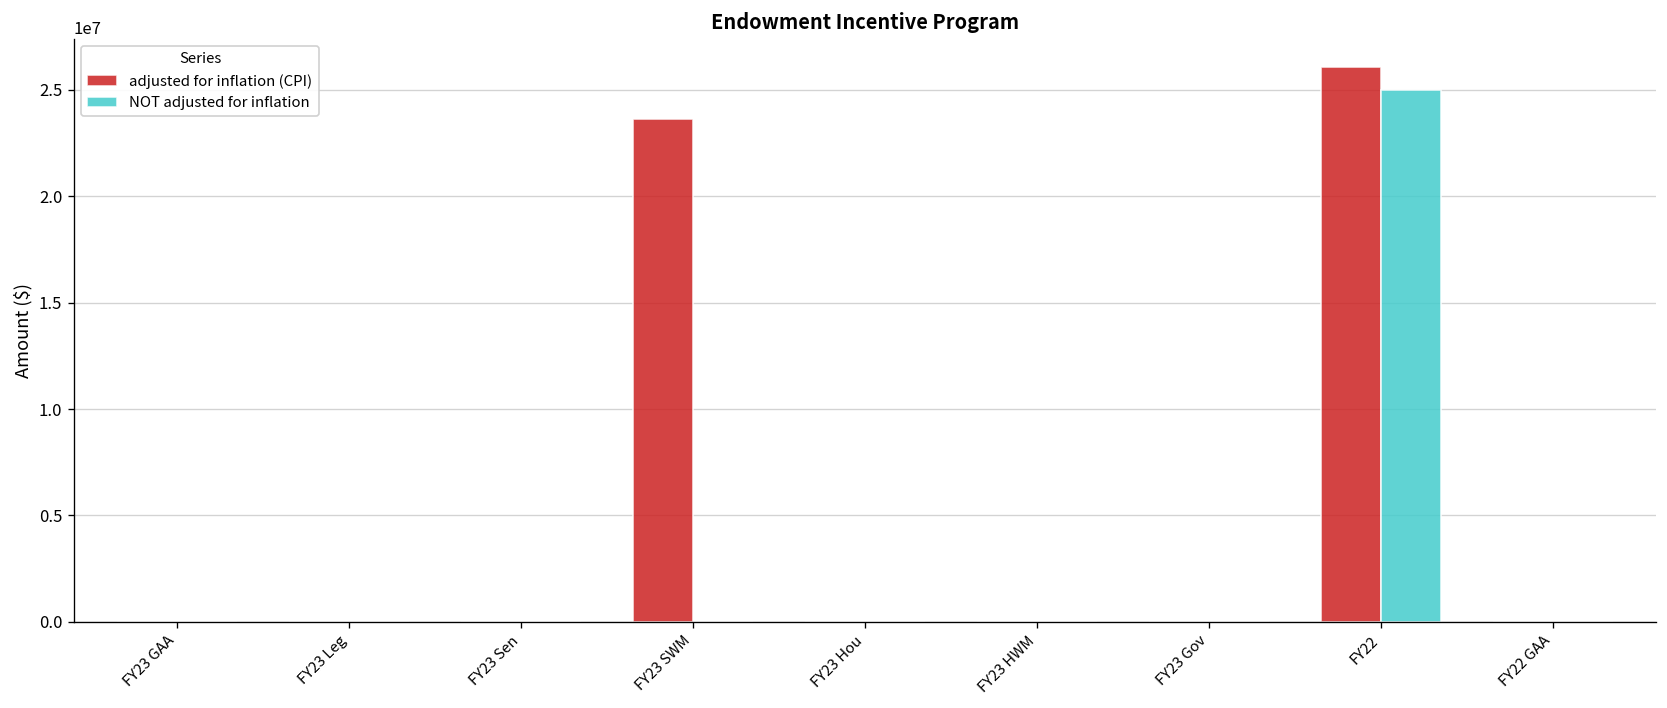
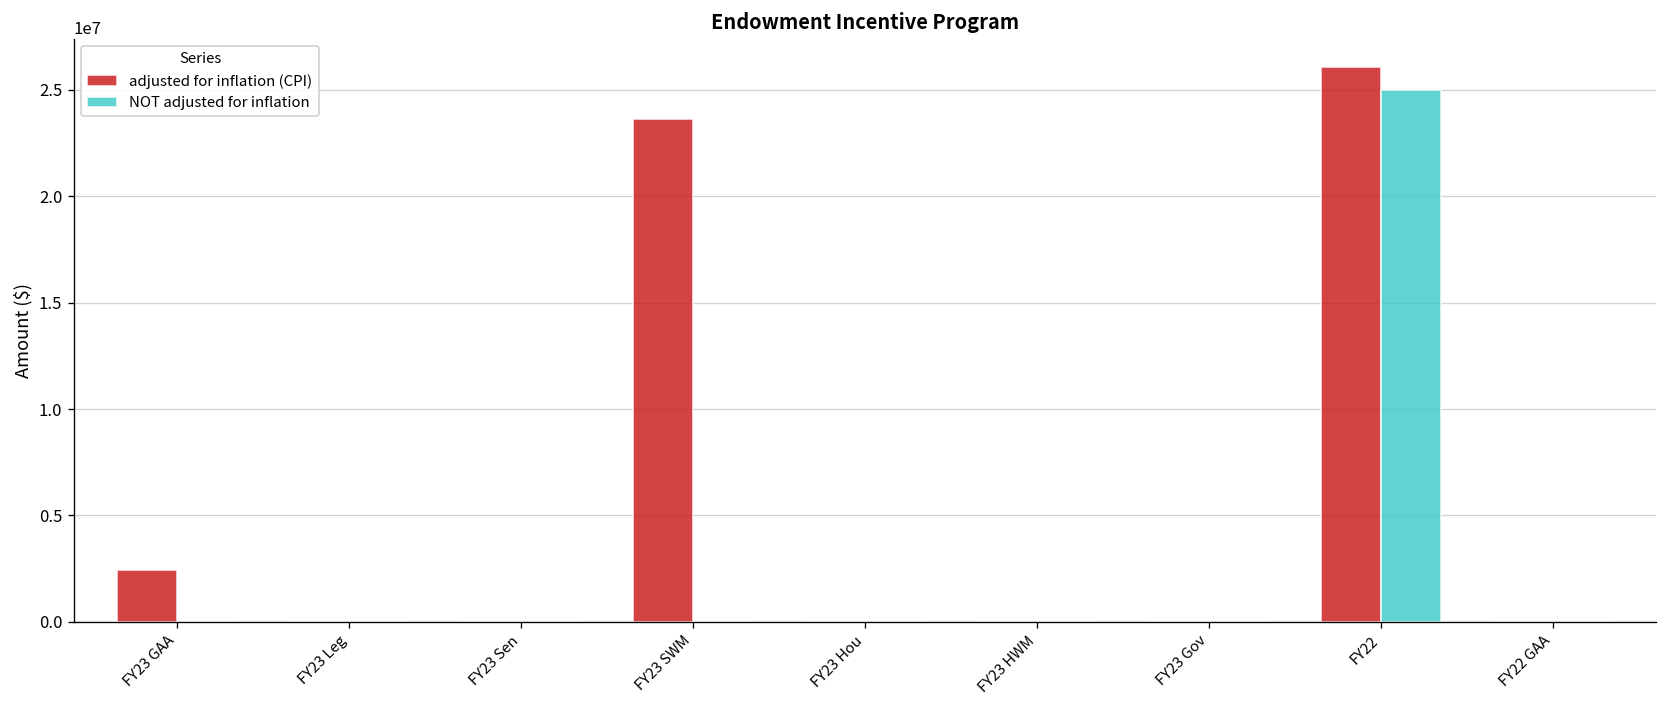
adjusted for inflation (CPI), FY23 GAA: 0 -> 2400000
